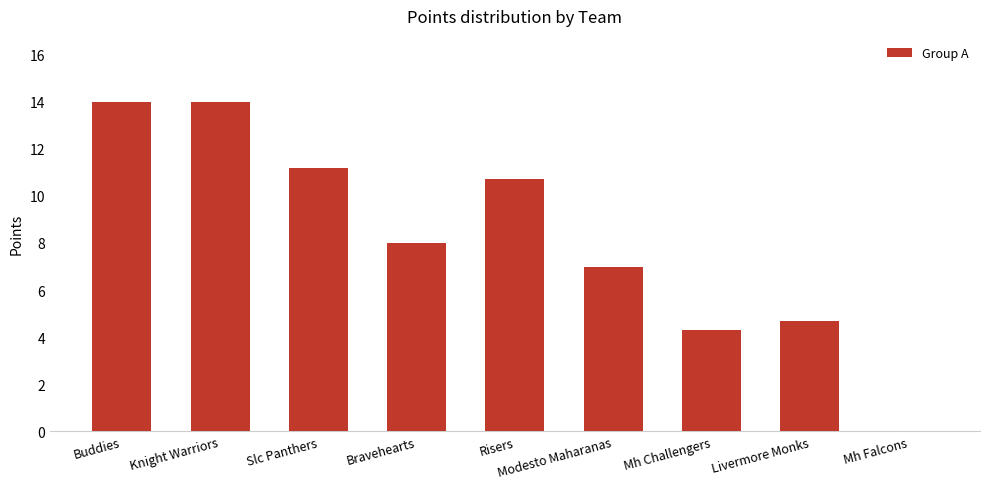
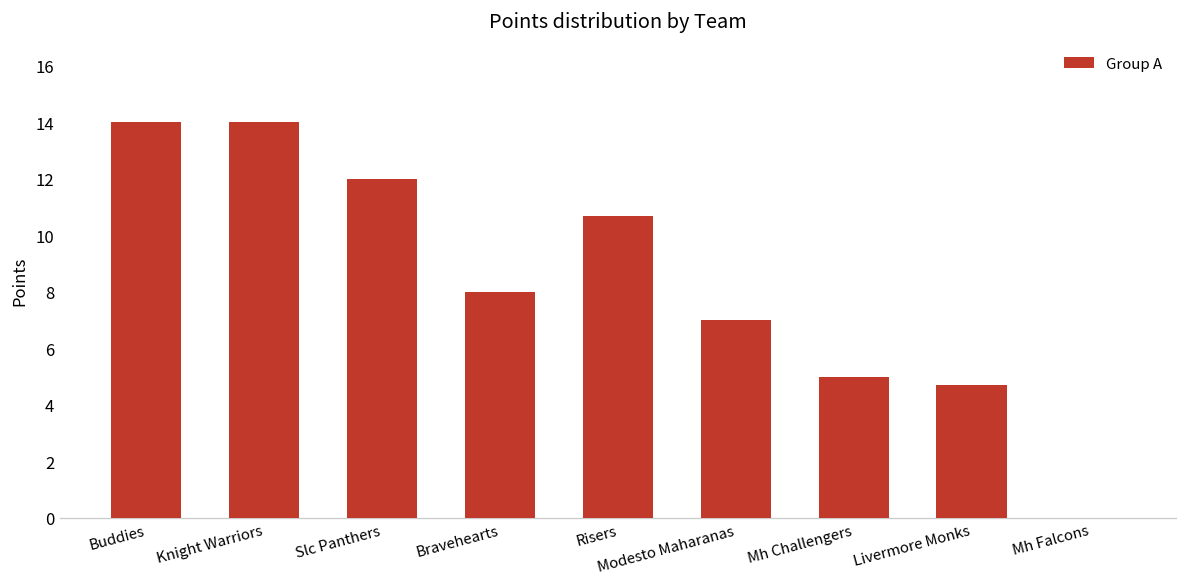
Slc Panthers: 11.2 -> 12.0
Mh Challengers: 4.3 -> 5.0
